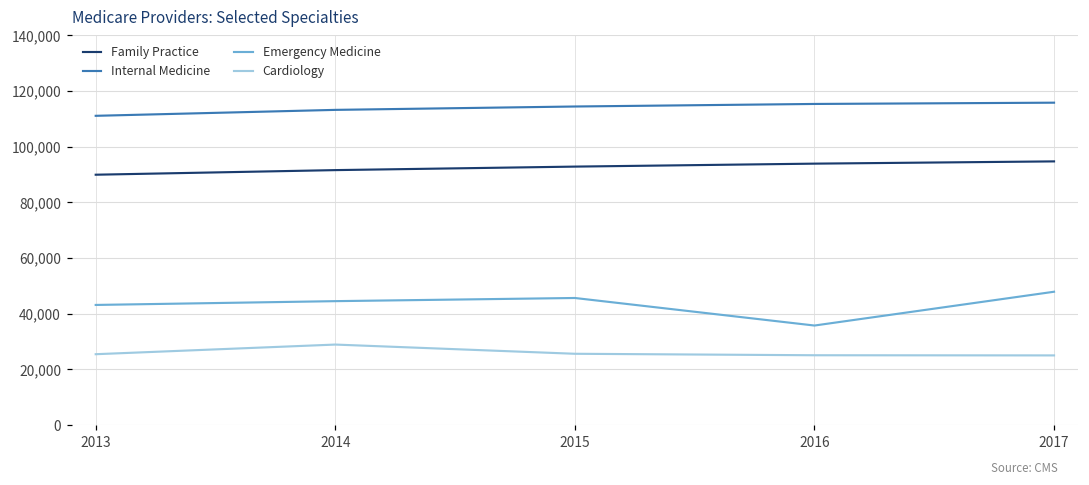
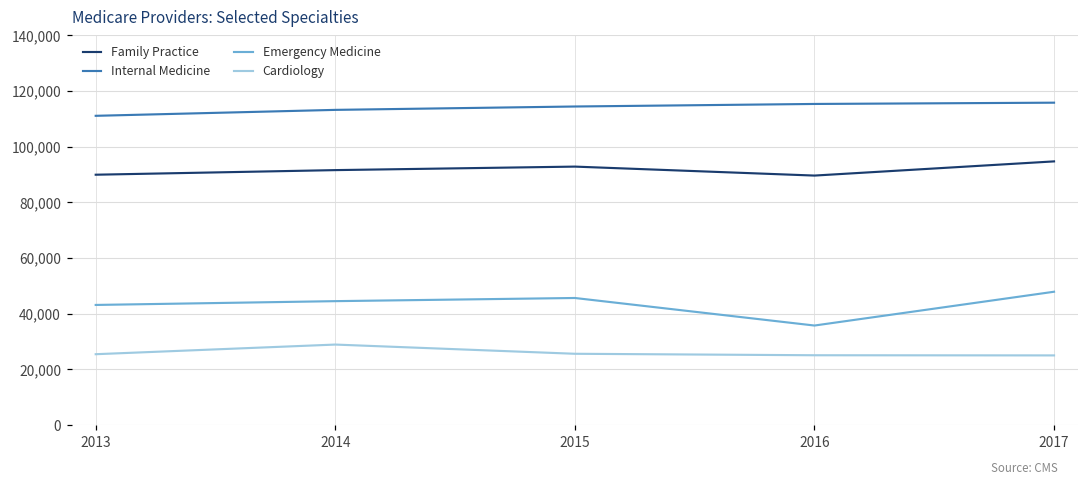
Family Practice, 2016: 94,000 -> 90,000
